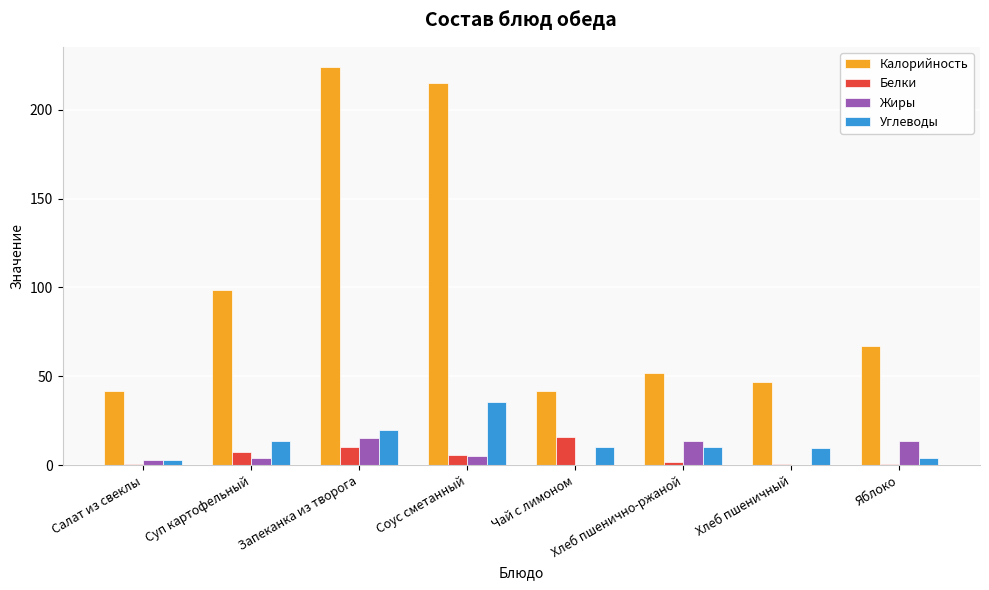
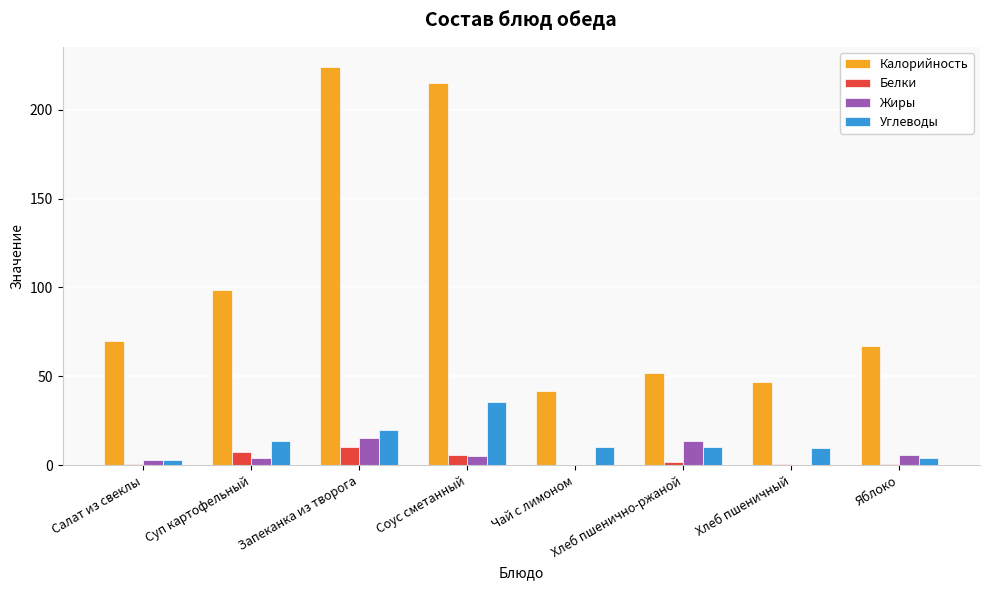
Калорийность, Салат из свеклы: 42 -> 70
Белки, Чай с лимоном: 16 -> 0
Жиры, Яблоко: 14 -> 6
